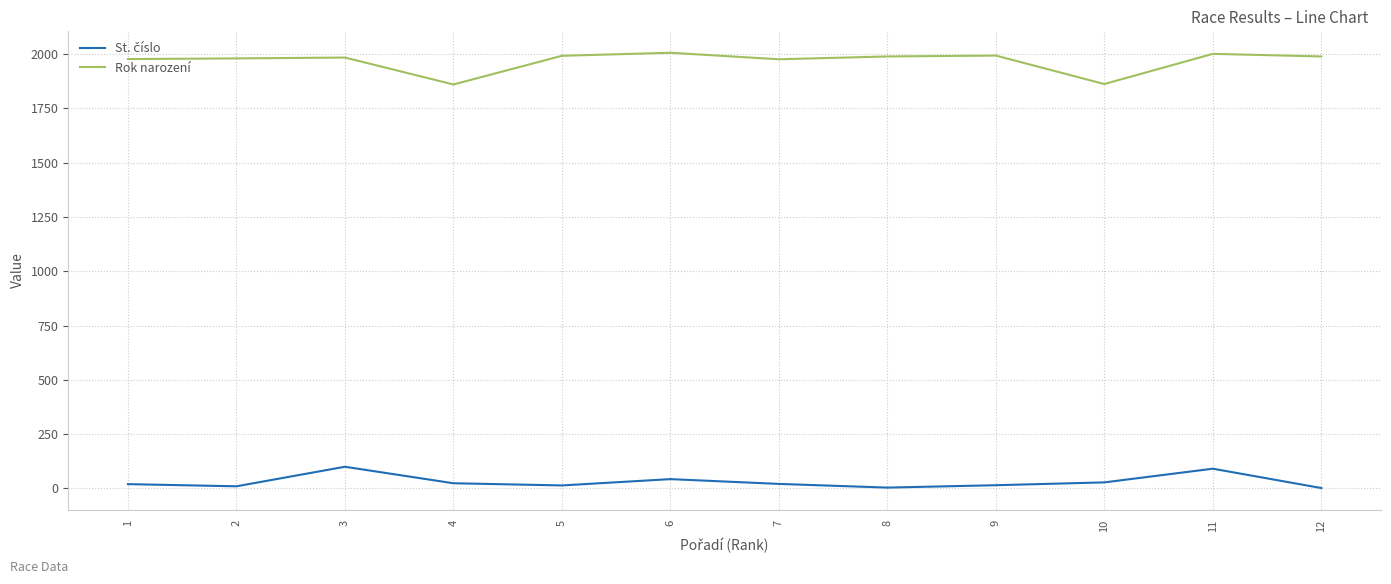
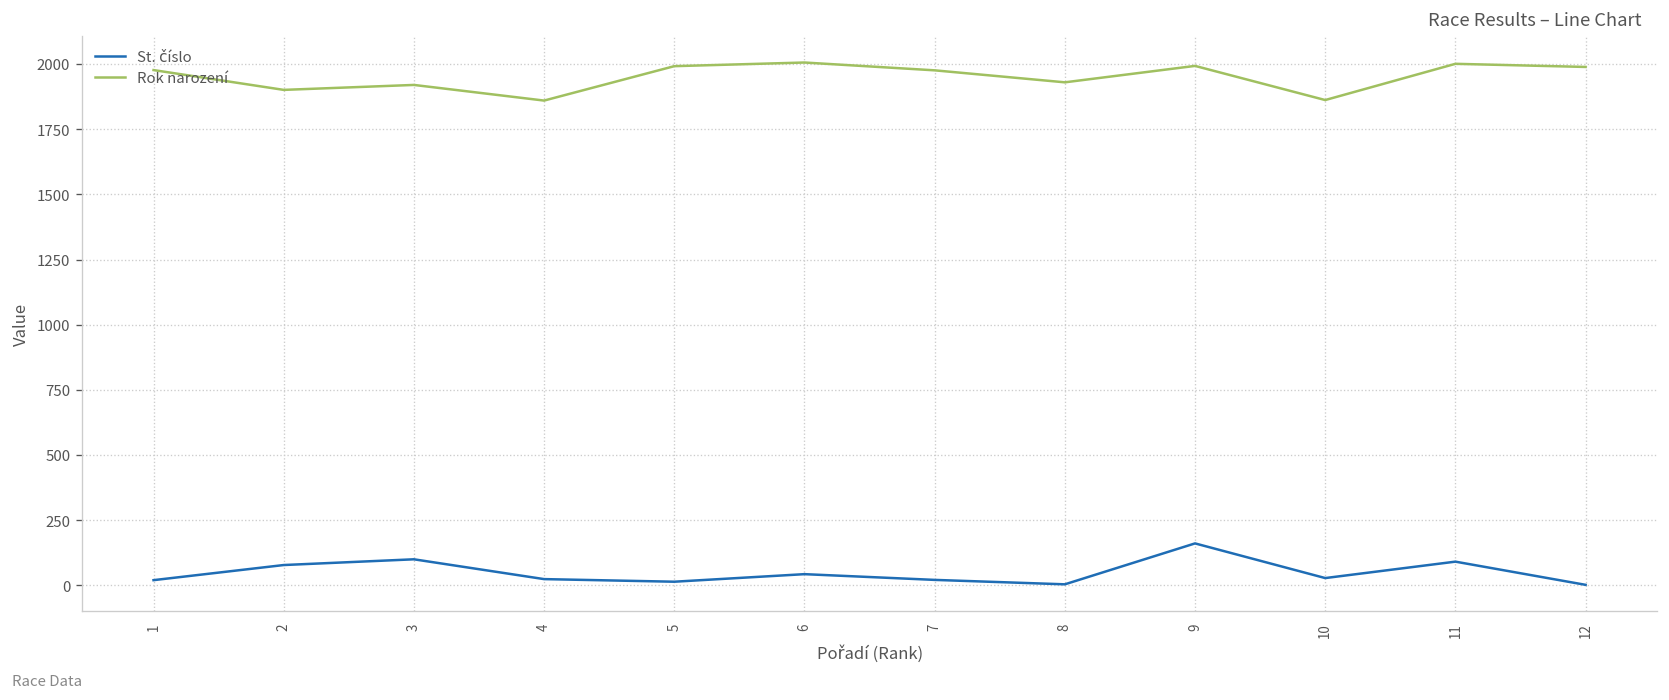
St. číslo, 2: 10 -> 80
Rok narození, 2: 1980 -> 1900
Rok narození, 3: 1980 -> 1920
Rok narození, 8: 1990 -> 1930
St. číslo, 9: 20 -> 160
